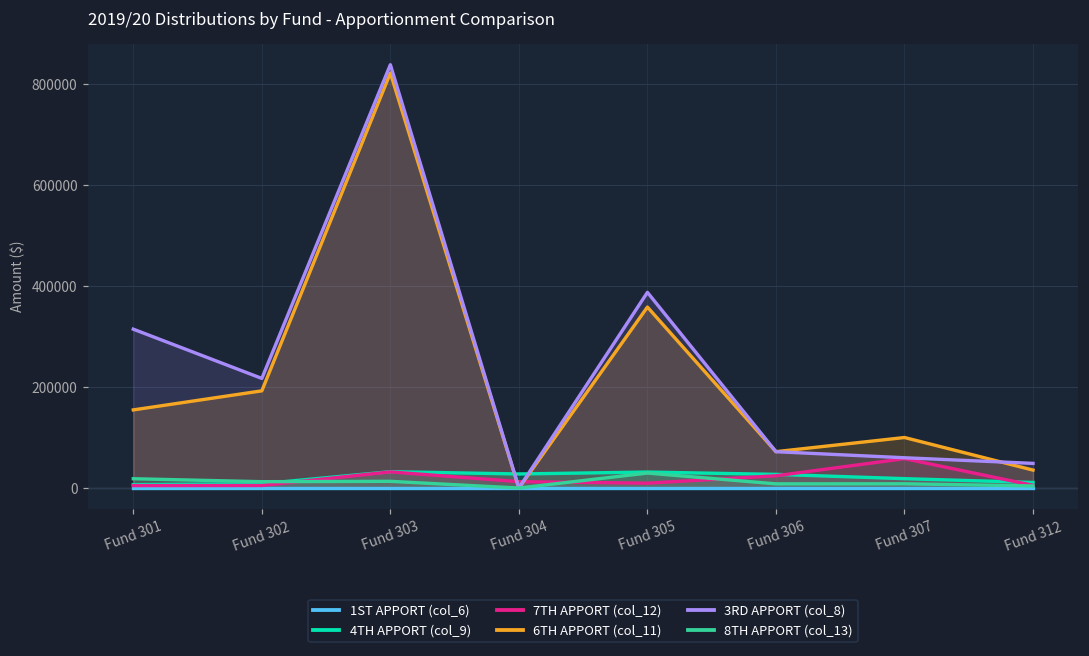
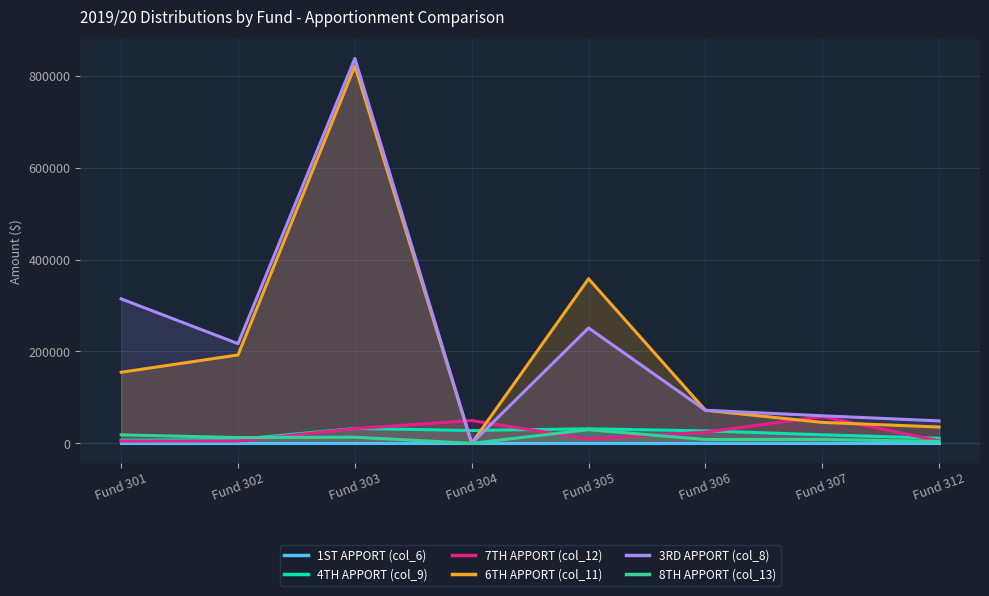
7TH APPORT (col_12), Fund 304: 10000 -> 50000
3RD APPORT (col_8), Fund 305: 390000 -> 250000
6TH APPORT (col_11), Fund 307: 100000 -> 50000
